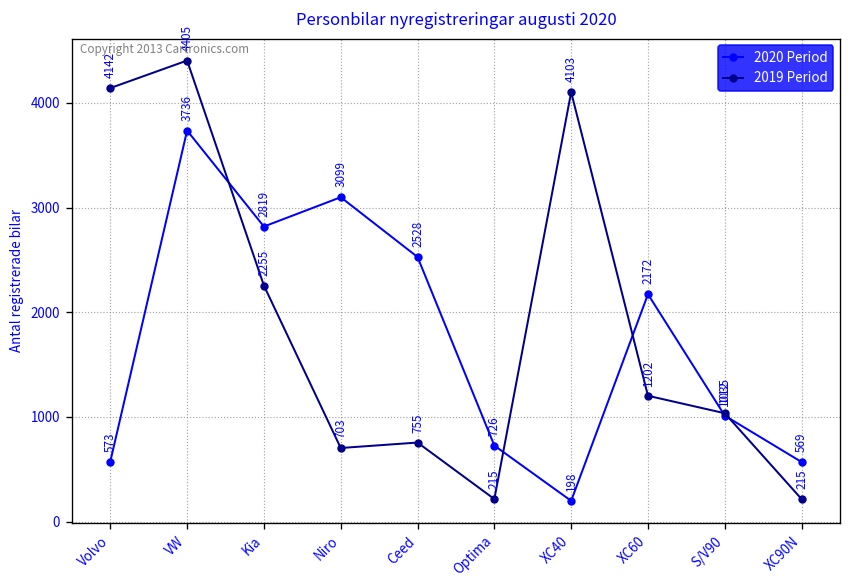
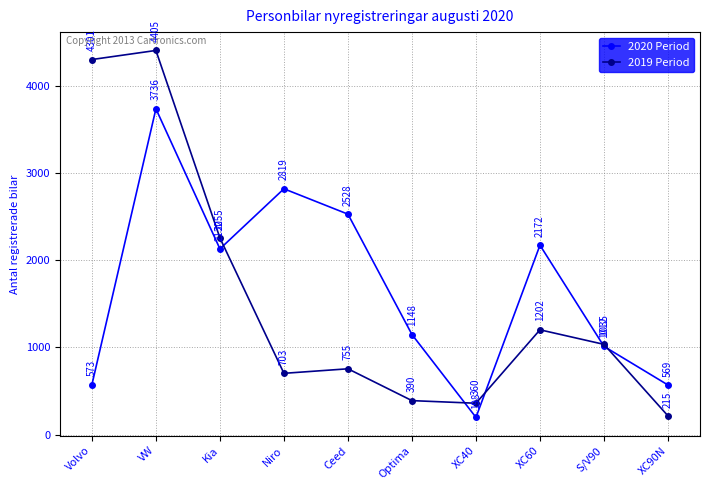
2019 Period, Volvo: 4142 -> 4301
2020 Period, Kia: 2819 -> 2130
2020 Period, Niro: 3099 -> 2819
2020 Period, Optima: 726 -> 1148
2019 Period, Optima: 215 -> 390
2019 Period, XC40: 4103 -> 360
